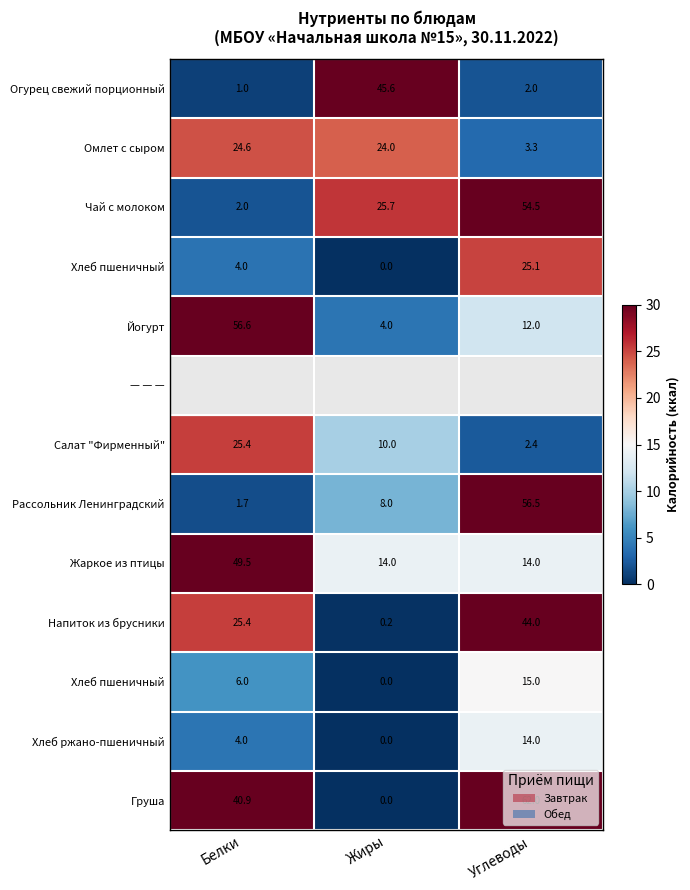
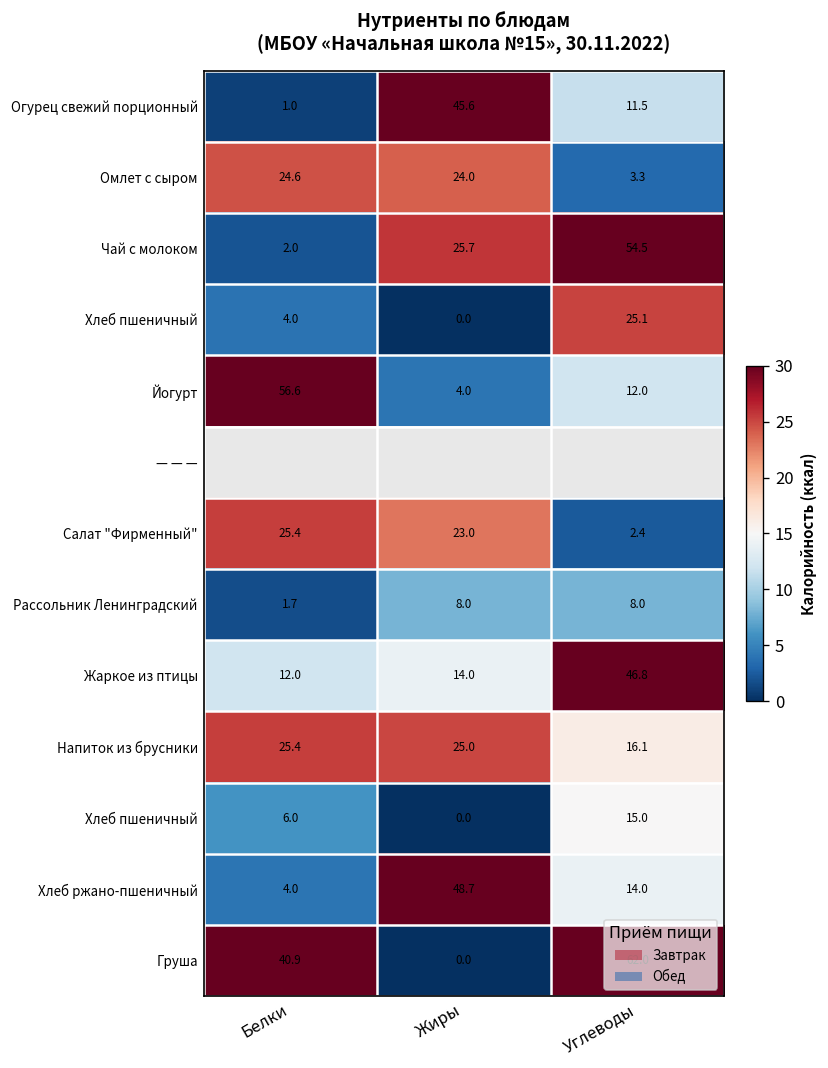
Огурец свежий порционный, Углеводы: 2.0 -> 11.5
Салат "Фирменный", Жиры: 10.0 -> 23.0
Рассольник Ленинградский, Углеводы: 56.5 -> 8.0
Жаркое из птицы, Белки: 49.5 -> 12.0
Жаркое из птицы, Углеводы: 14.0 -> 46.8
Напиток из брусники, Жиры: 0.2 -> 25.0
Напиток из брусники, Углеводы: 44.0 -> 16.1
Хлеб ржано-пшеничный, Жиры: 0.0 -> 48.7
